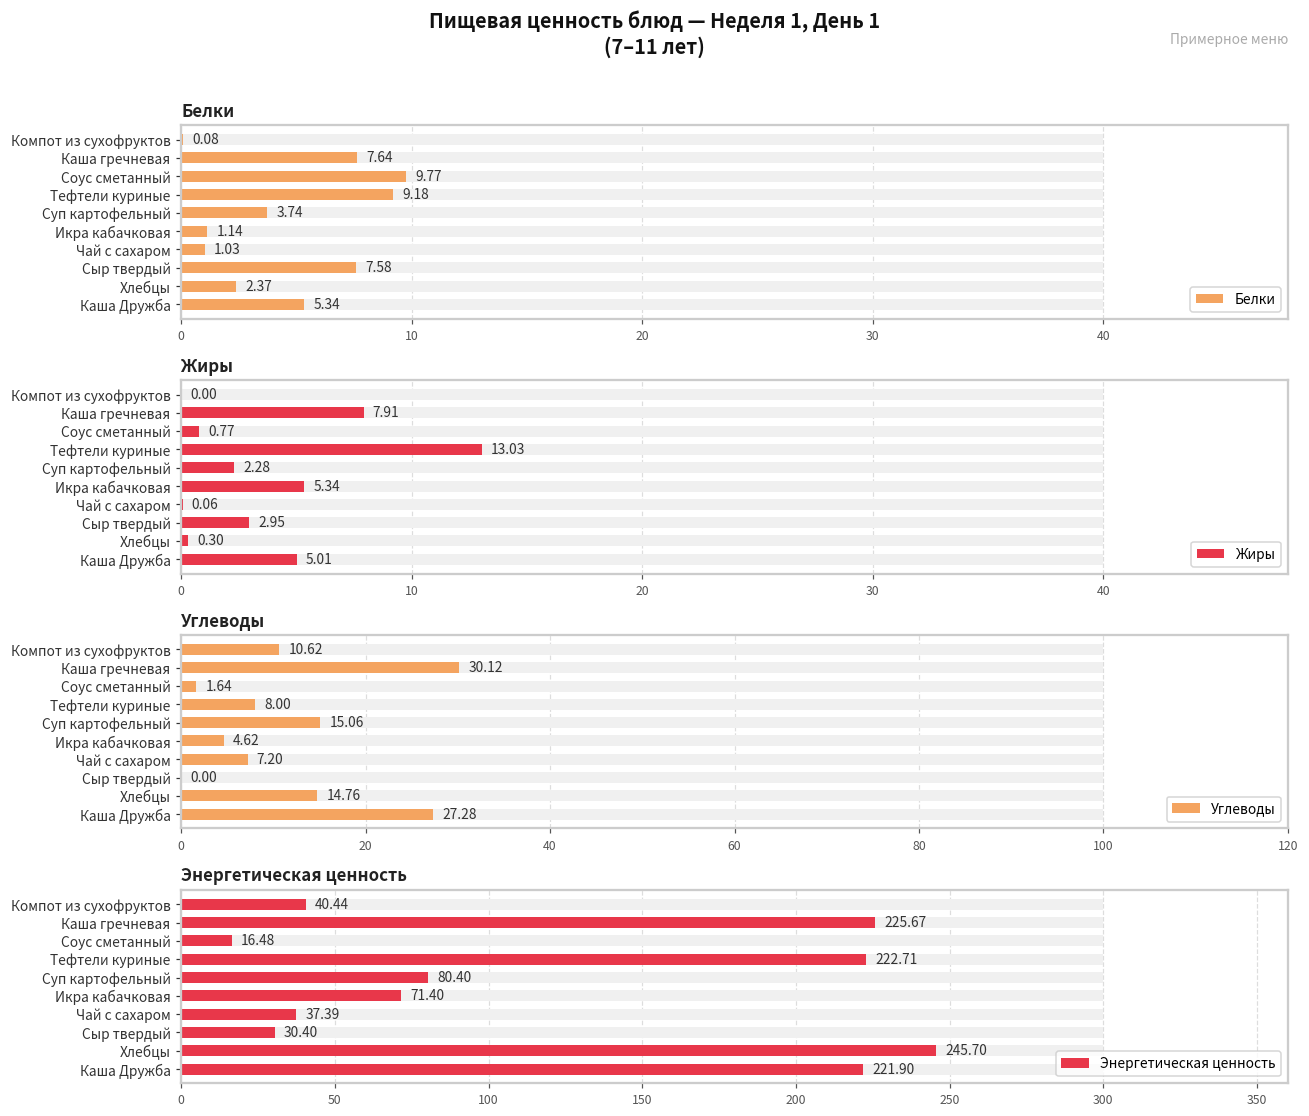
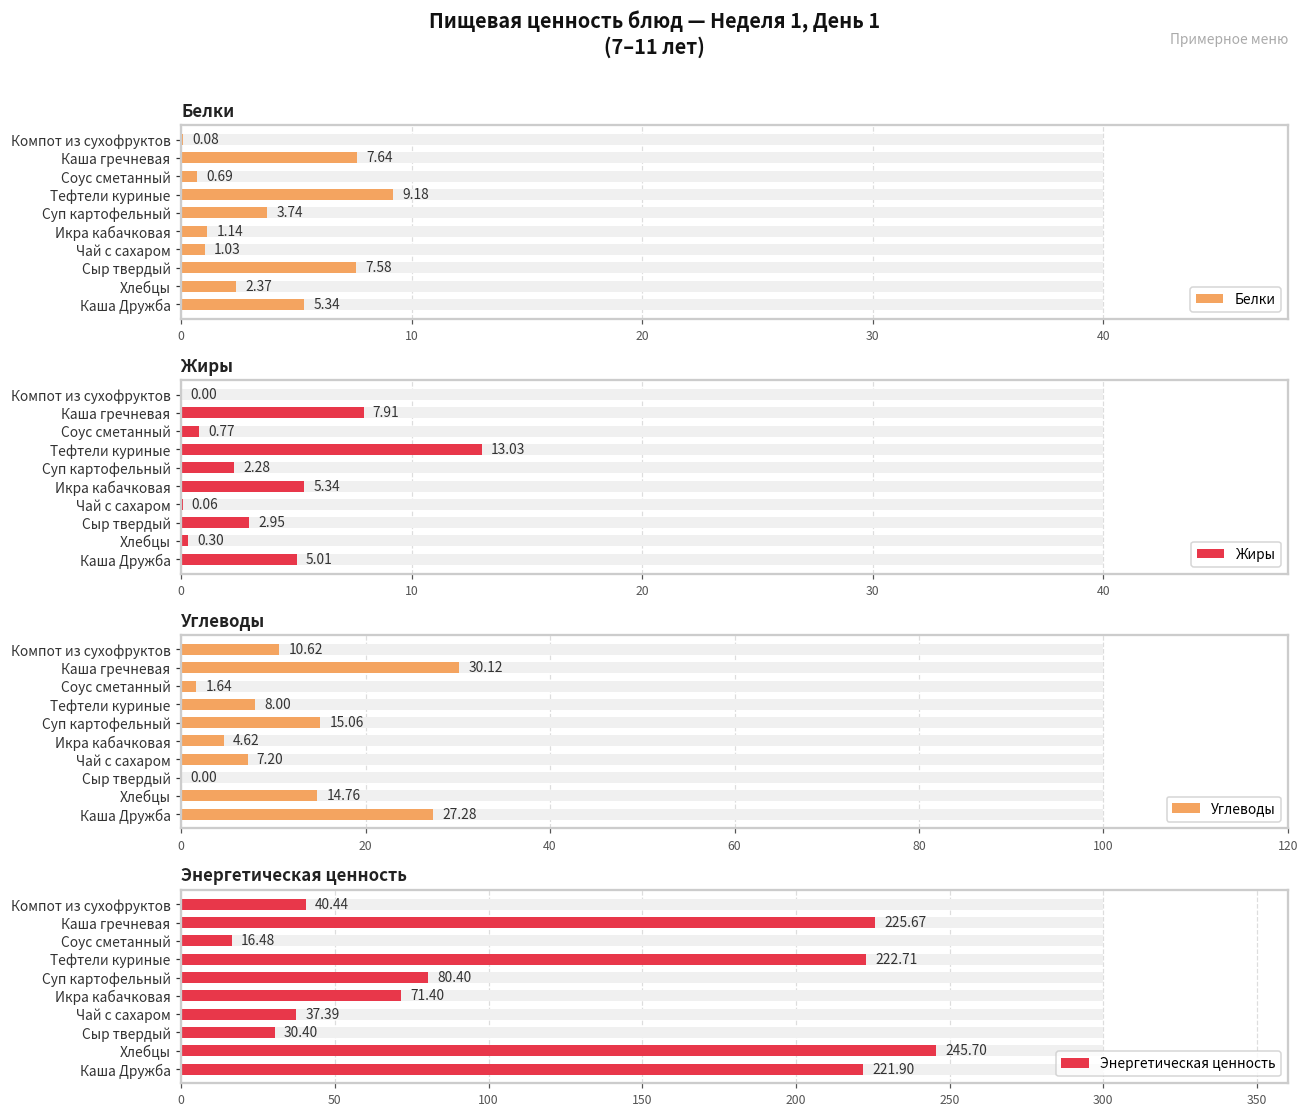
Белки, Белки, Соус сметанный: 9.77 -> 0.69
